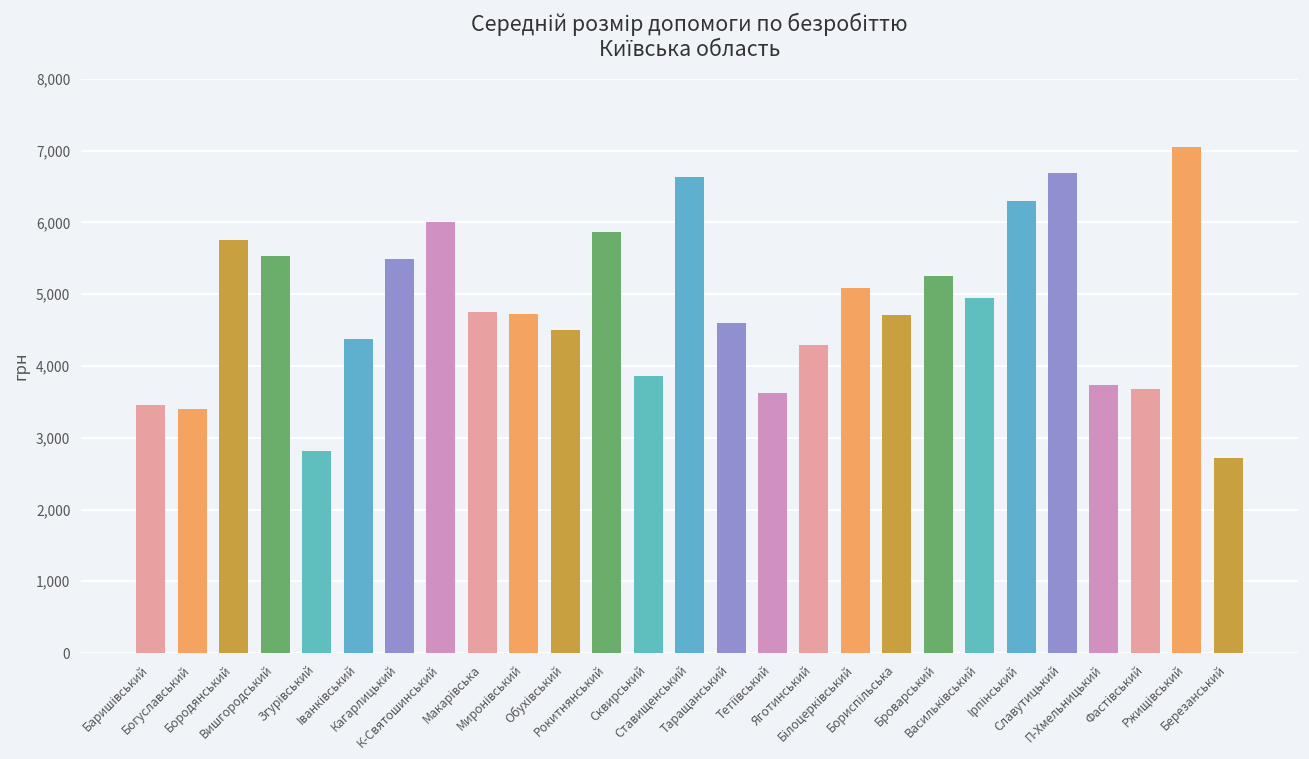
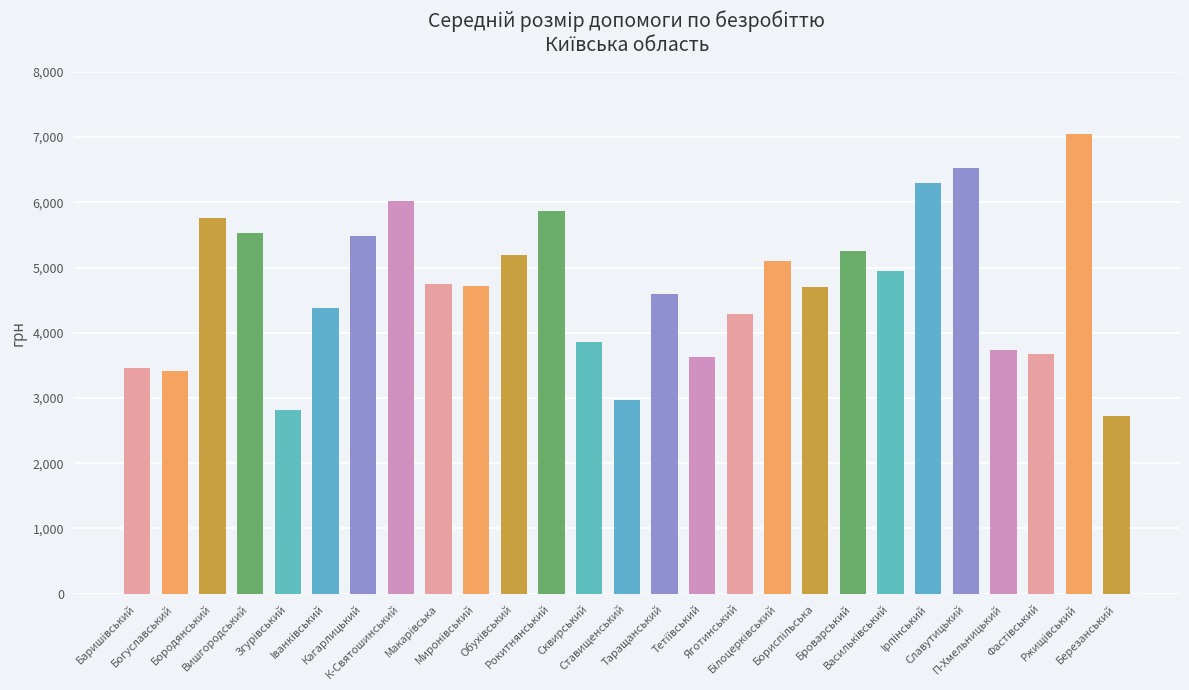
Обухівський: 4,500 -> 5,200
Ставищенський: 6,600 -> 3,000
Славутицький: 6,700 -> 6,500
